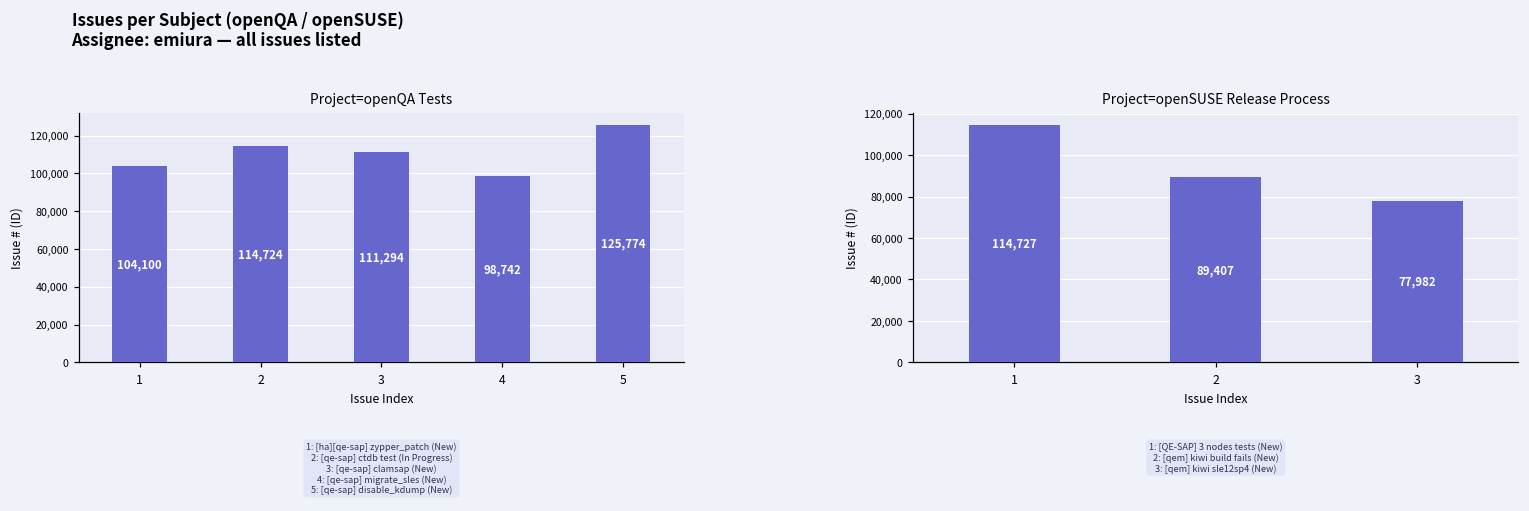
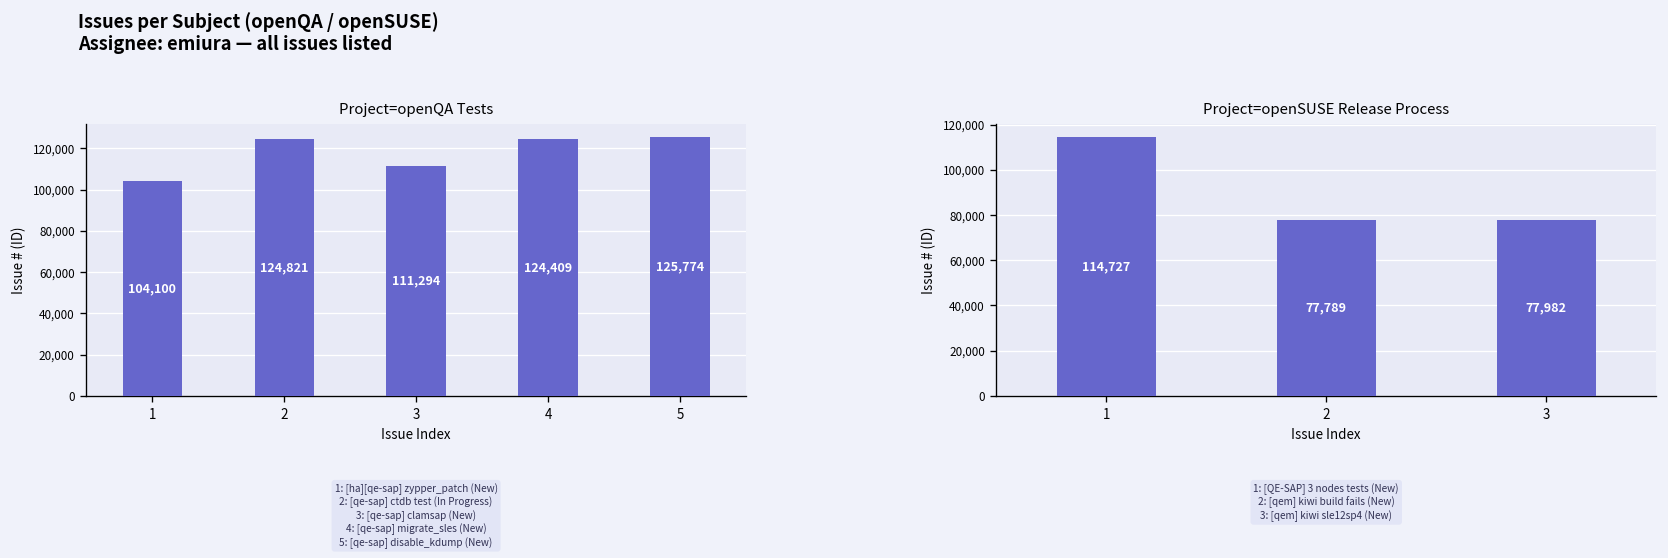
Project=openQA Tests, 2: 114,724 -> 124,821
Project=openQA Tests, 4: 98,742 -> 124,409
Project=openSUSE Release Process, 2: 89,407 -> 77,789
